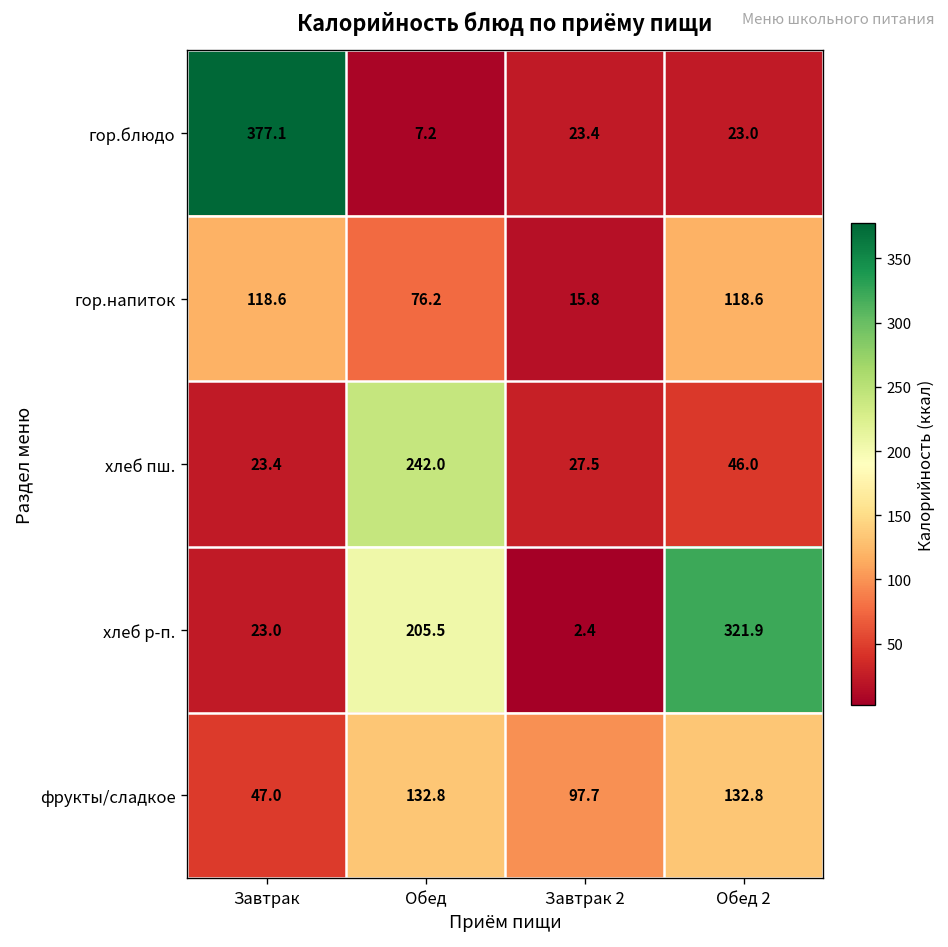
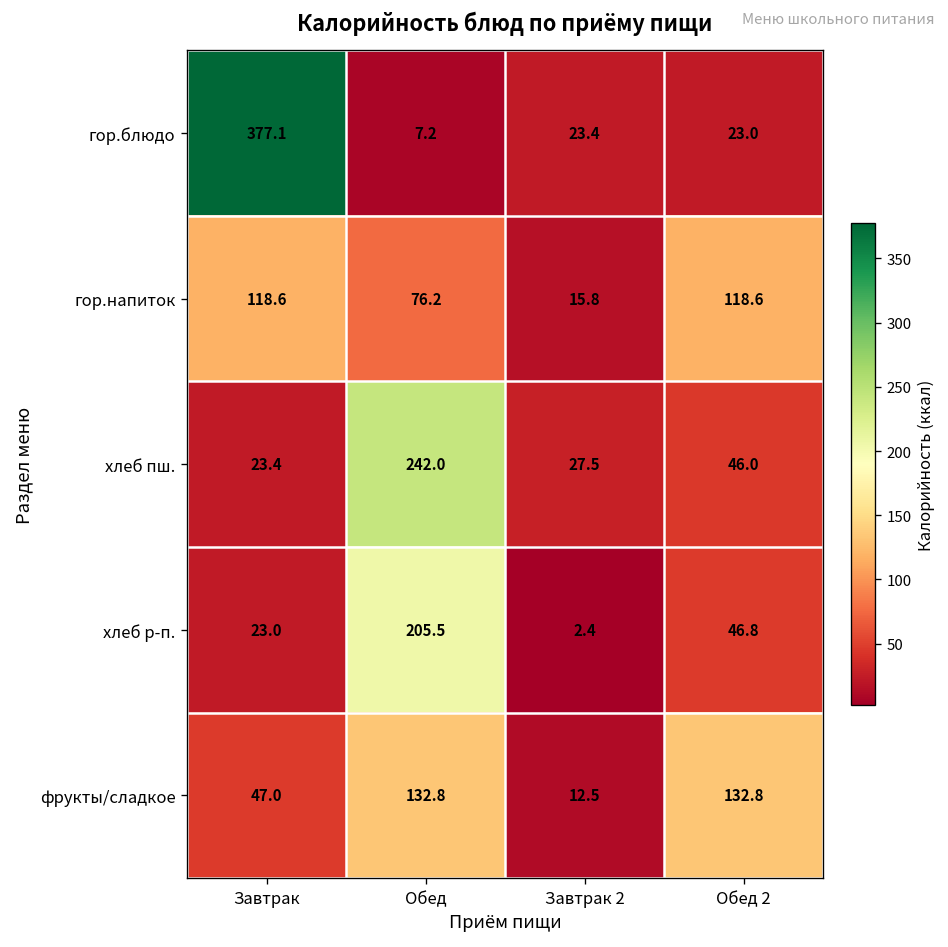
хлеб р-п., Обед 2: 321.9 -> 46.8
фрукты/сладкое, Завтрак 2: 97.7 -> 12.5
